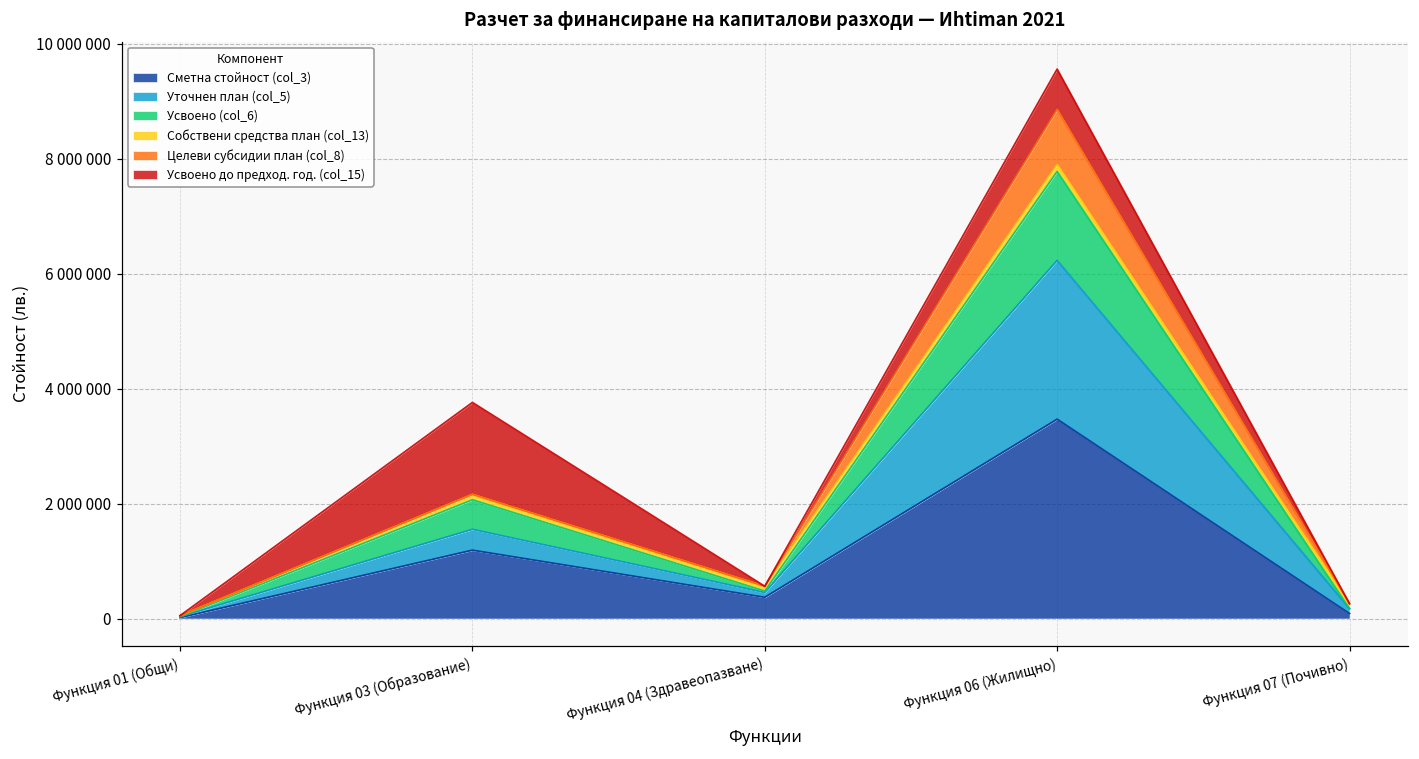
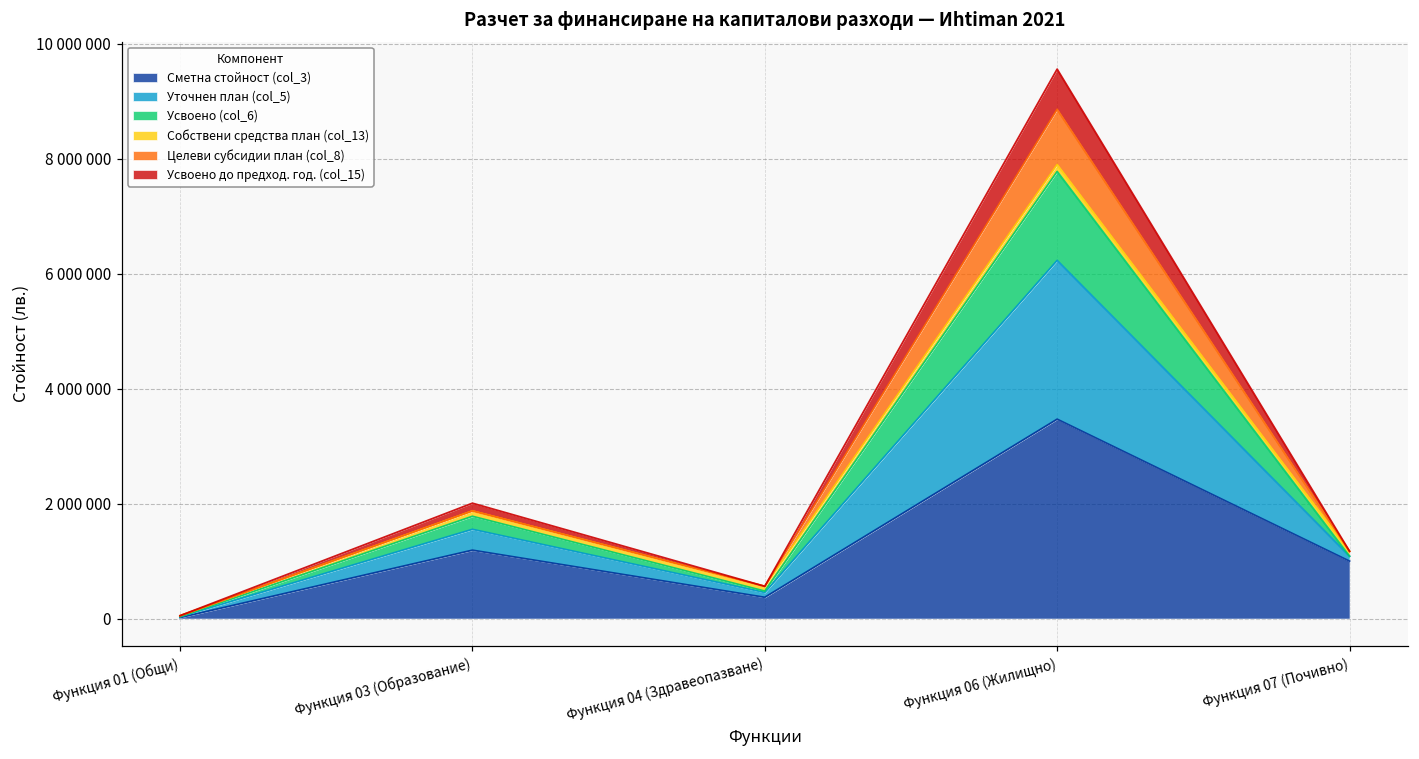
Усвоено (col_6), Функция 03 (Образование): 500000 -> 200000
Усвоено до предход. год. (col_15), Функция 03 (Образование): 1600000 -> 100000
Сметна стойност (col_3), Функция 07 (Почивно): 100000 -> 1000000
